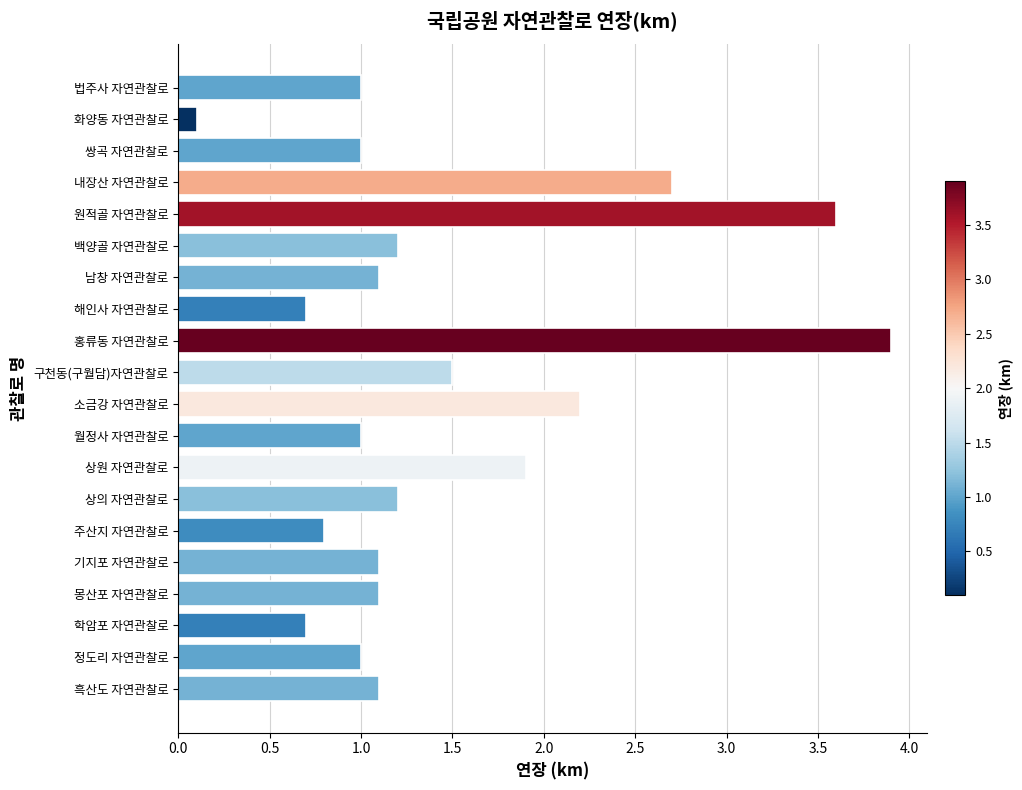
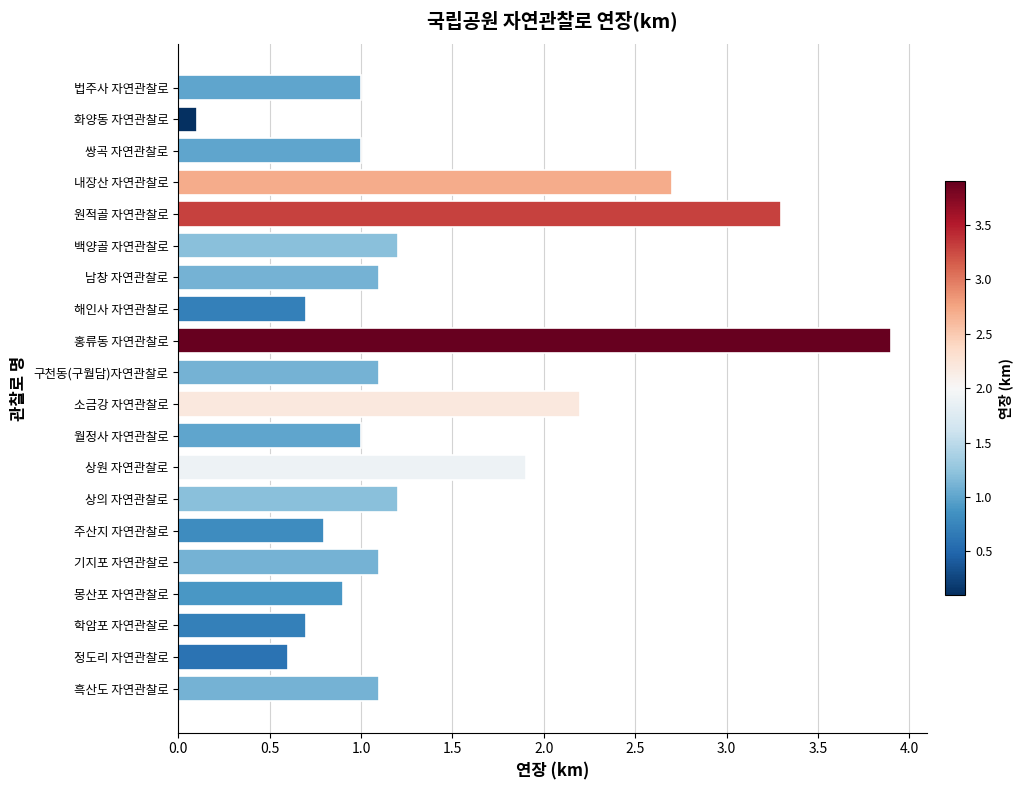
원적골 자연관찰로: 3.6 -> 3.3
구천동(구월담)자연관찰로: 1.5 -> 1.1
몽산포 자연관찰로: 1.1 -> 0.9
정도리 자연관찰로: 1.0 -> 0.6
